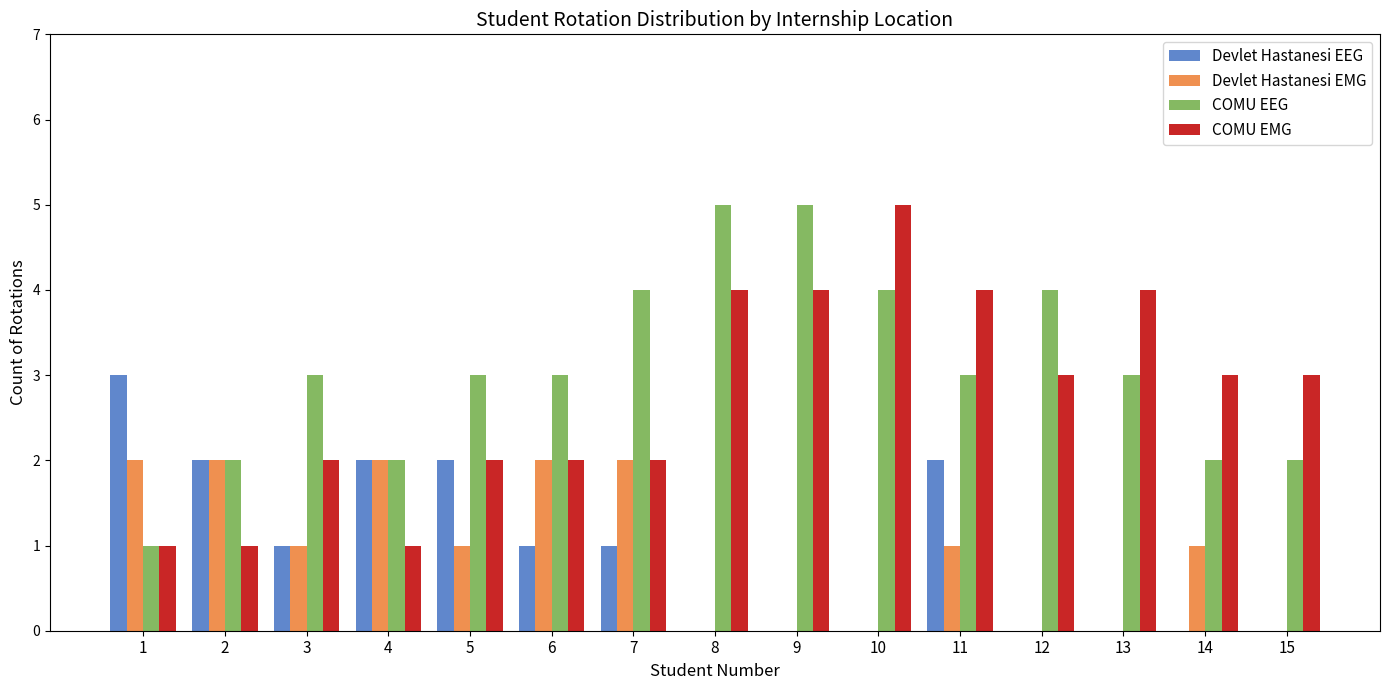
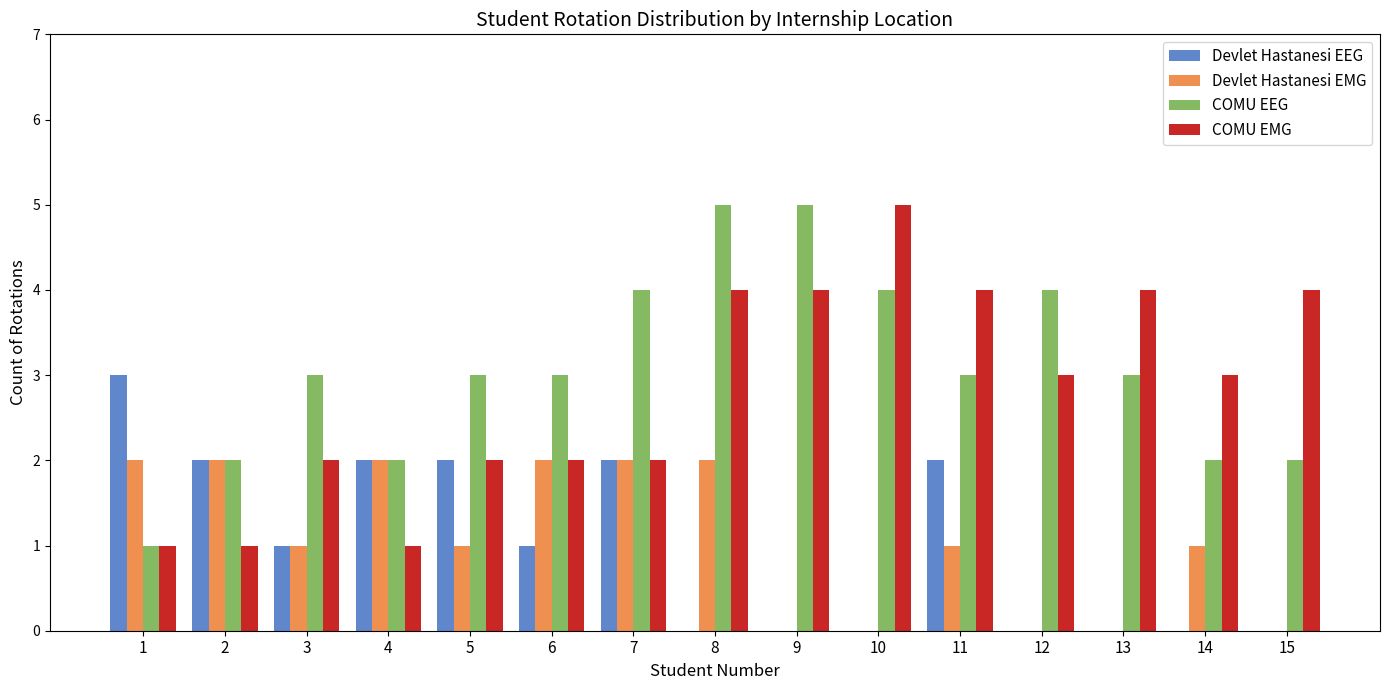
Devlet Hastanesi EEG, 7: 1 -> 2
Devlet Hastanesi EMG, 8: 0 -> 2
COMU EMG, 15: 3 -> 4
